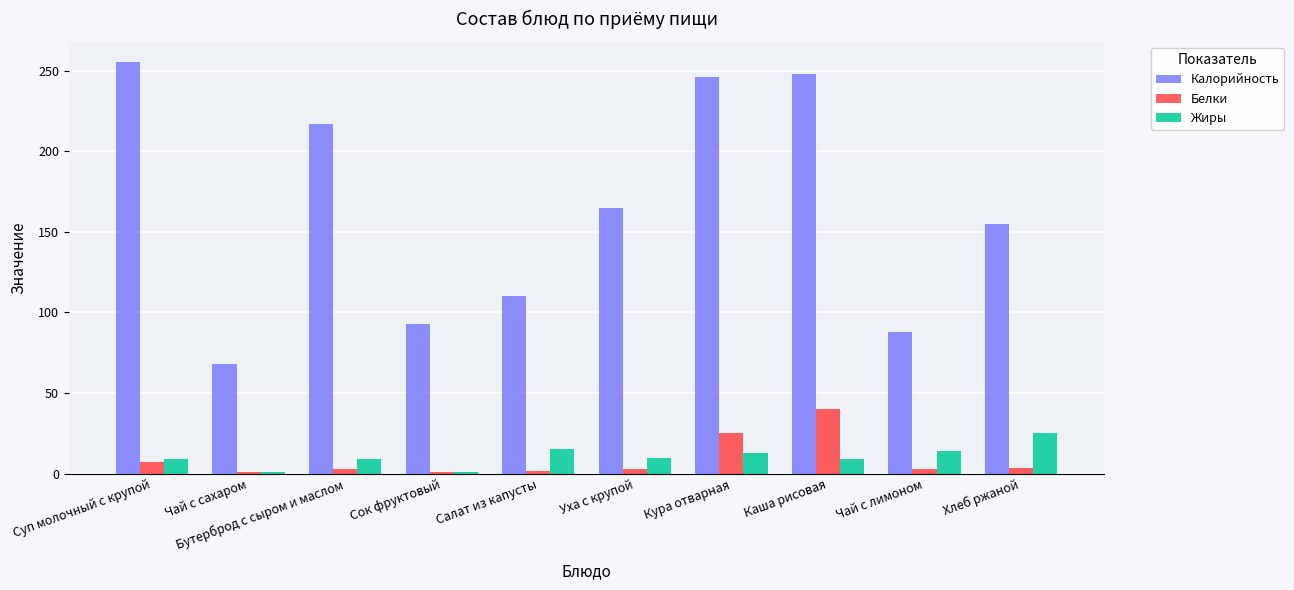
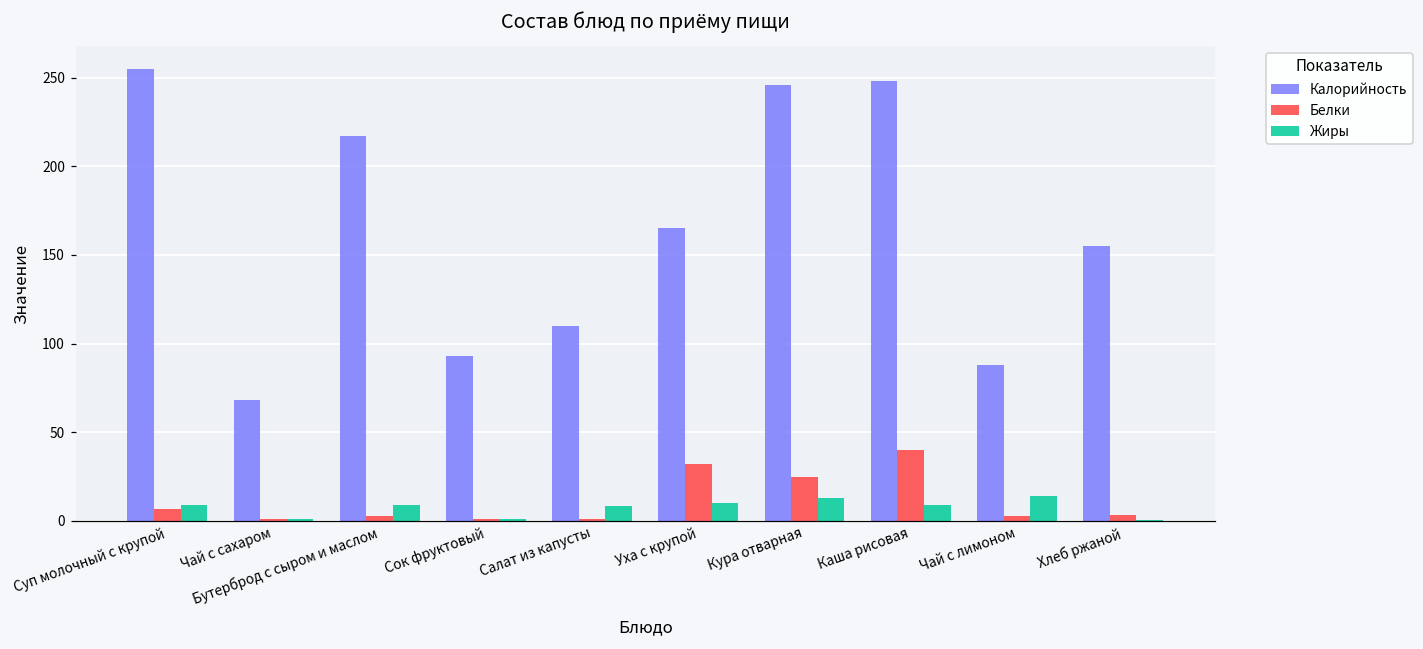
Жиры, Салат из капусты: 15 -> 8
Белки, Уха с крупой: 3 -> 32
Жиры, Хлеб ржаной: 25 -> 1
